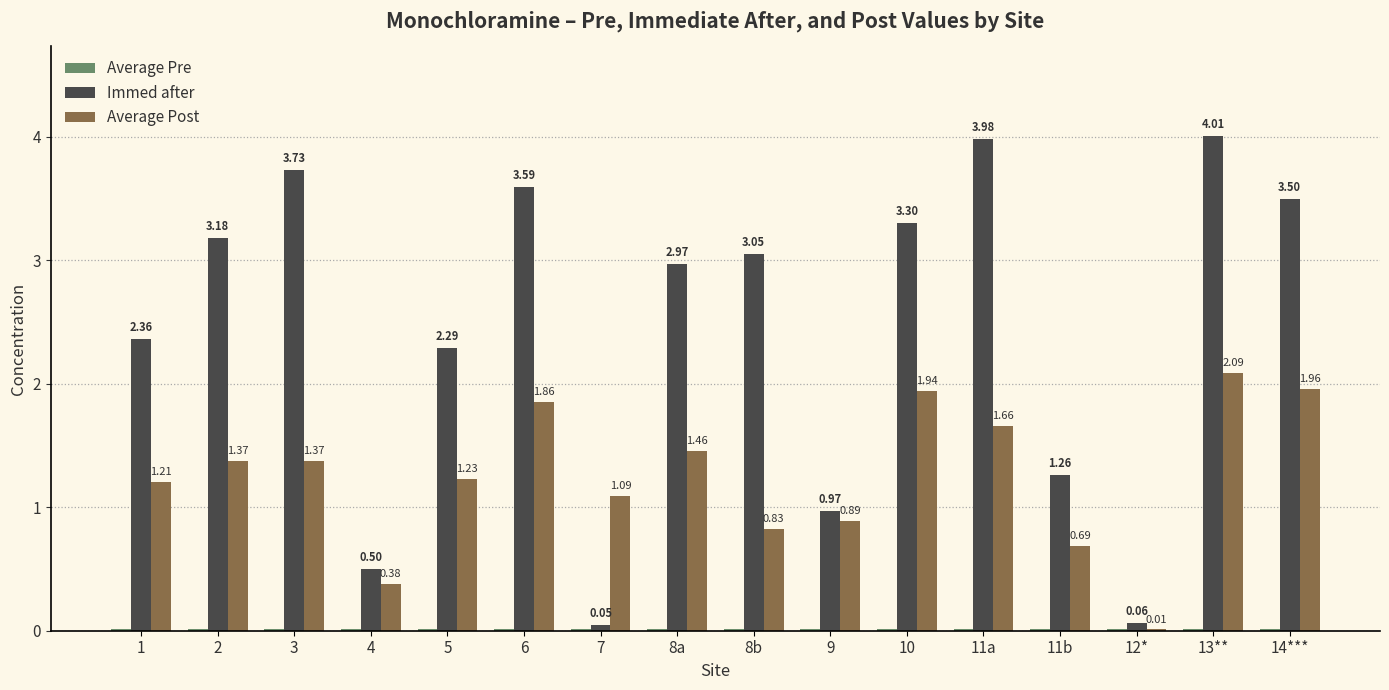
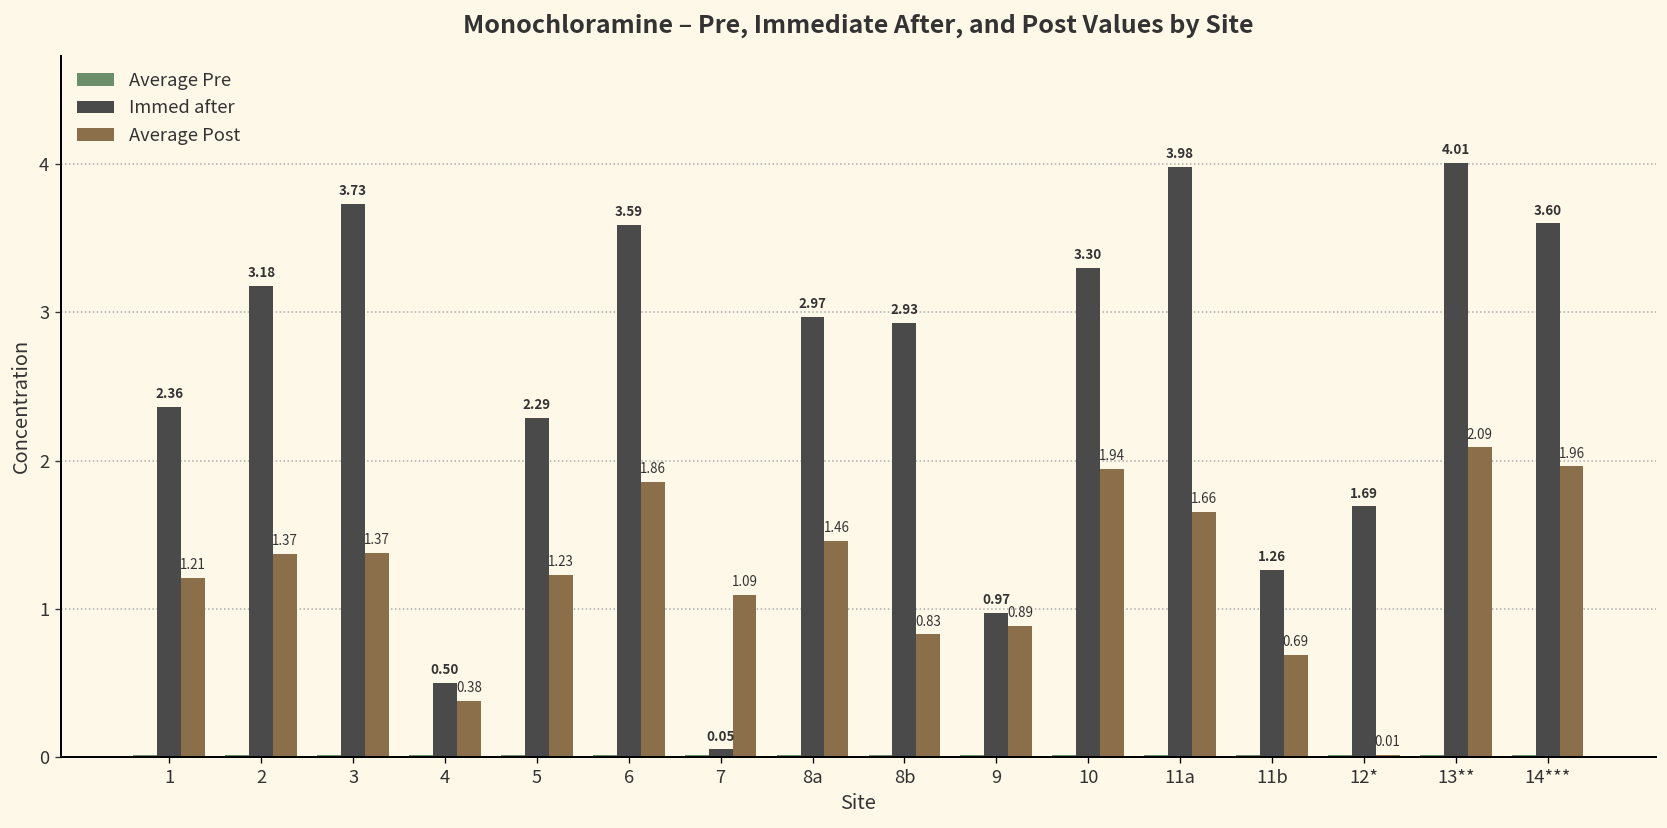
Immed after, 8b: 3.05 -> 2.93
Immed after, 12*: 0.06 -> 1.69
Immed after, 14***: 3.50 -> 3.60
